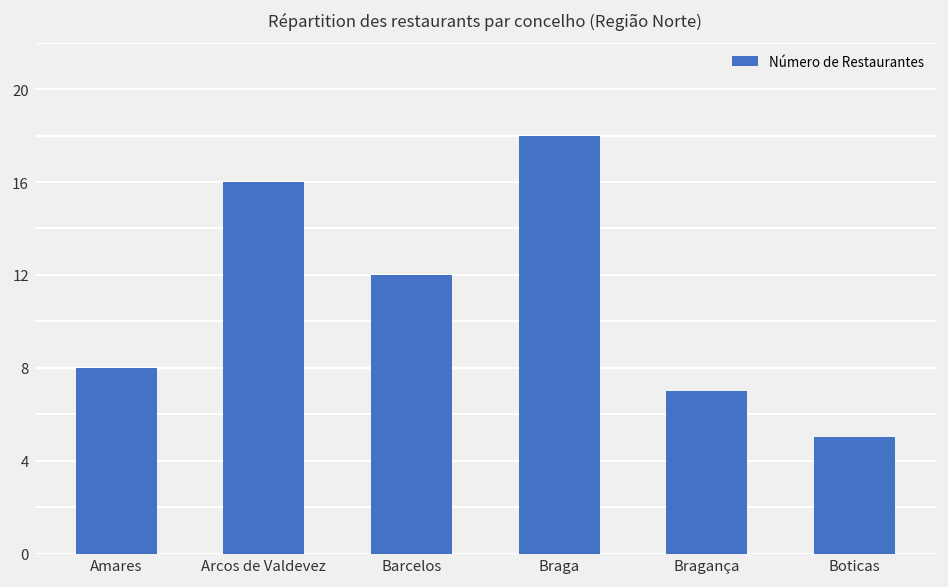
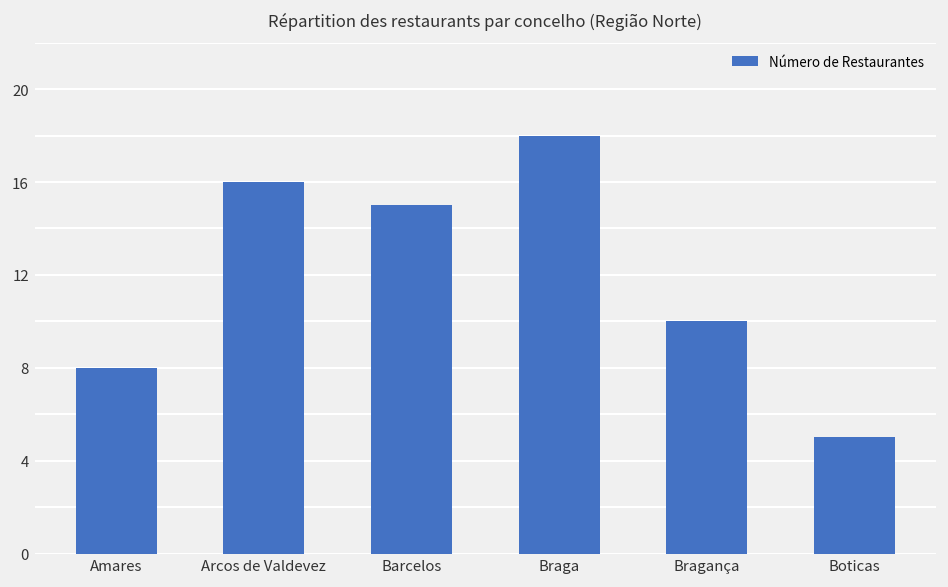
Barcelos: 12 -> 15
Bragança: 7 -> 10
